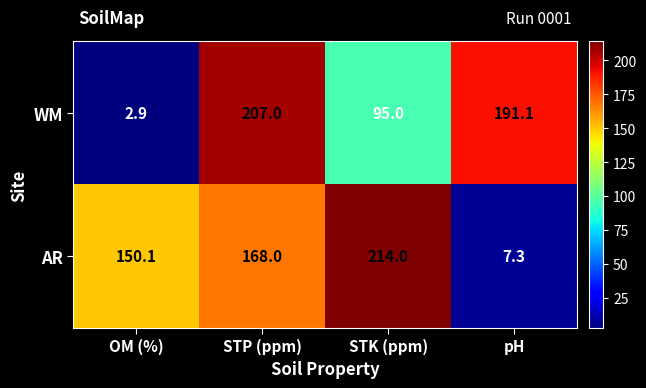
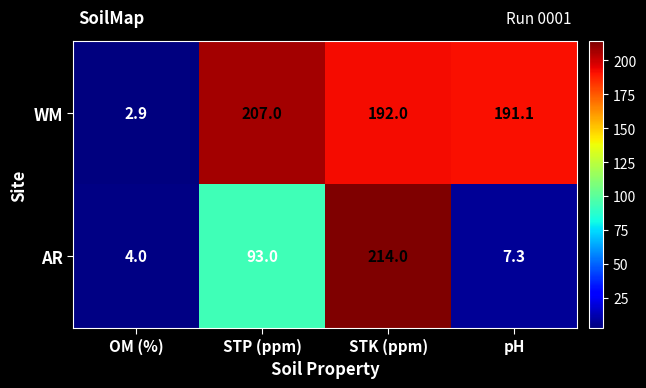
WM, STK (ppm): 95.0 -> 192.0
AR, OM (%): 150.1 -> 4.0
AR, STP (ppm): 168.0 -> 93.0
